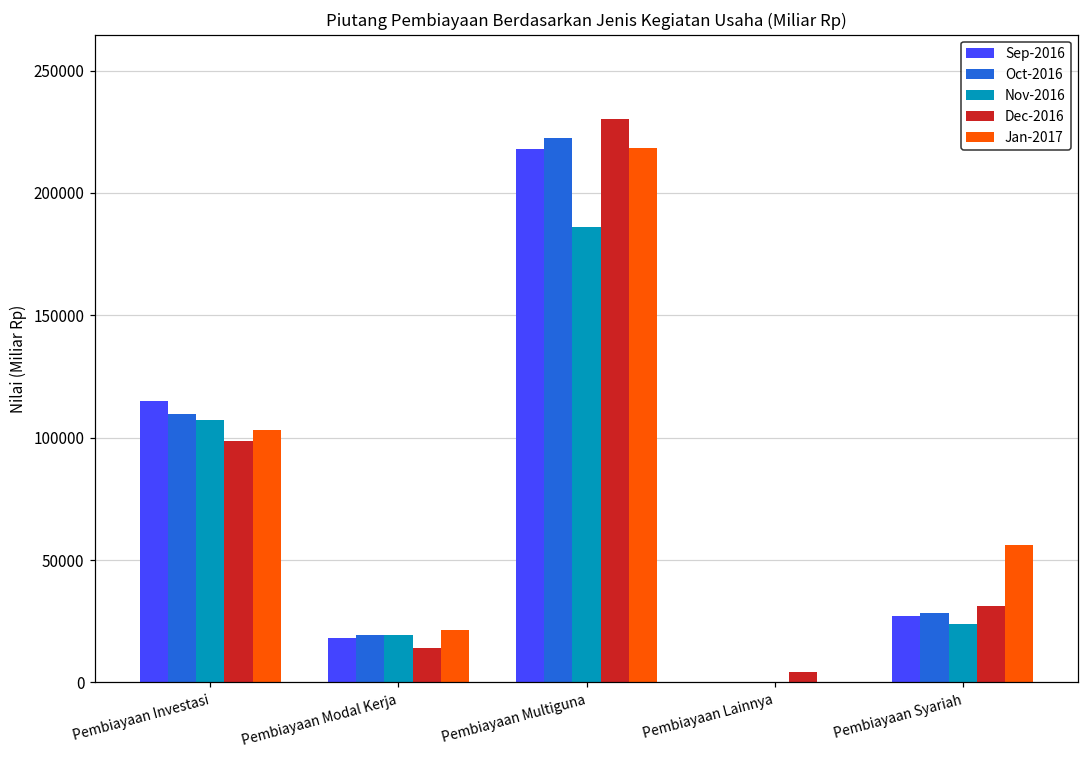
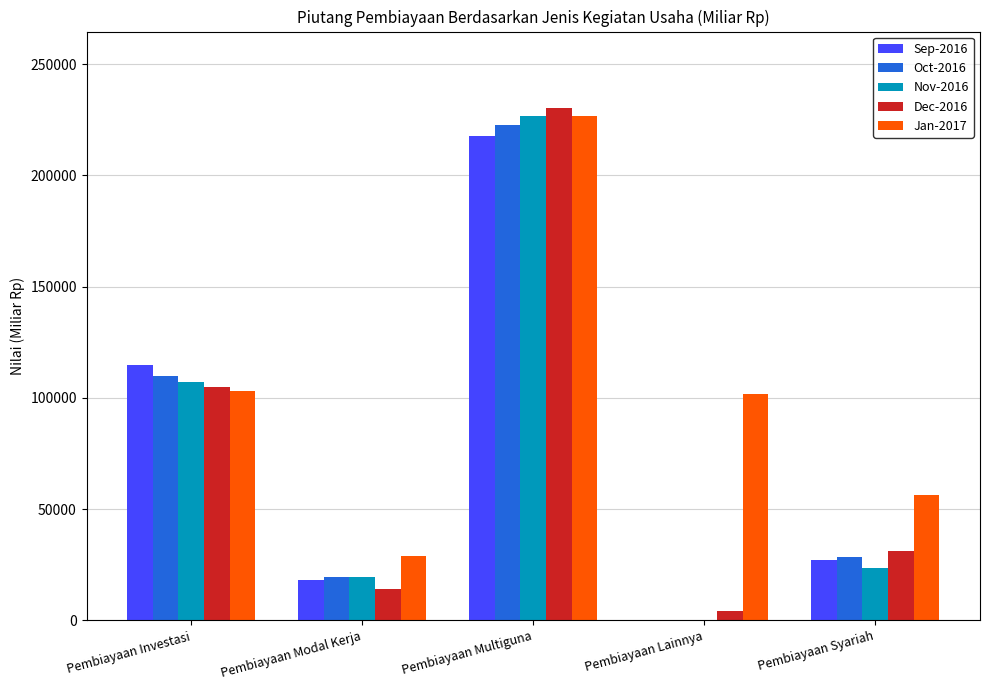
Dec-2016, Pembiayaan Investasi: 99000 -> 105000
Jan-2017, Pembiayaan Modal Kerja: 21000 -> 29000
Nov-2016, Pembiayaan Multiguna: 186000 -> 227000
Jan-2017, Pembiayaan Multiguna: 218000 -> 227000
Jan-2017, Pembiayaan Lainnya: 0 -> 102000
